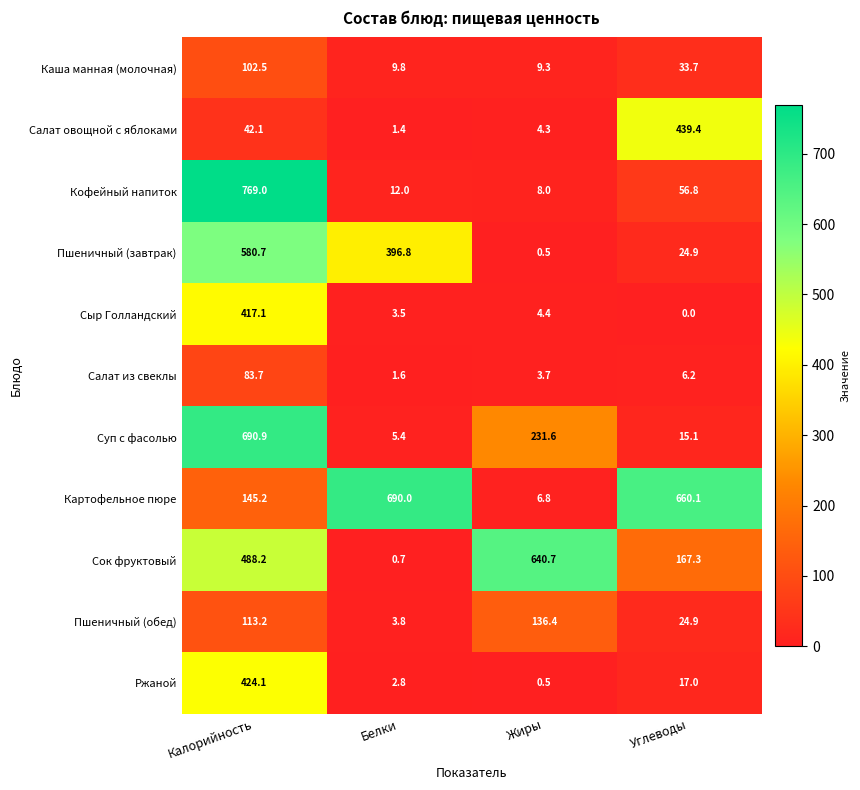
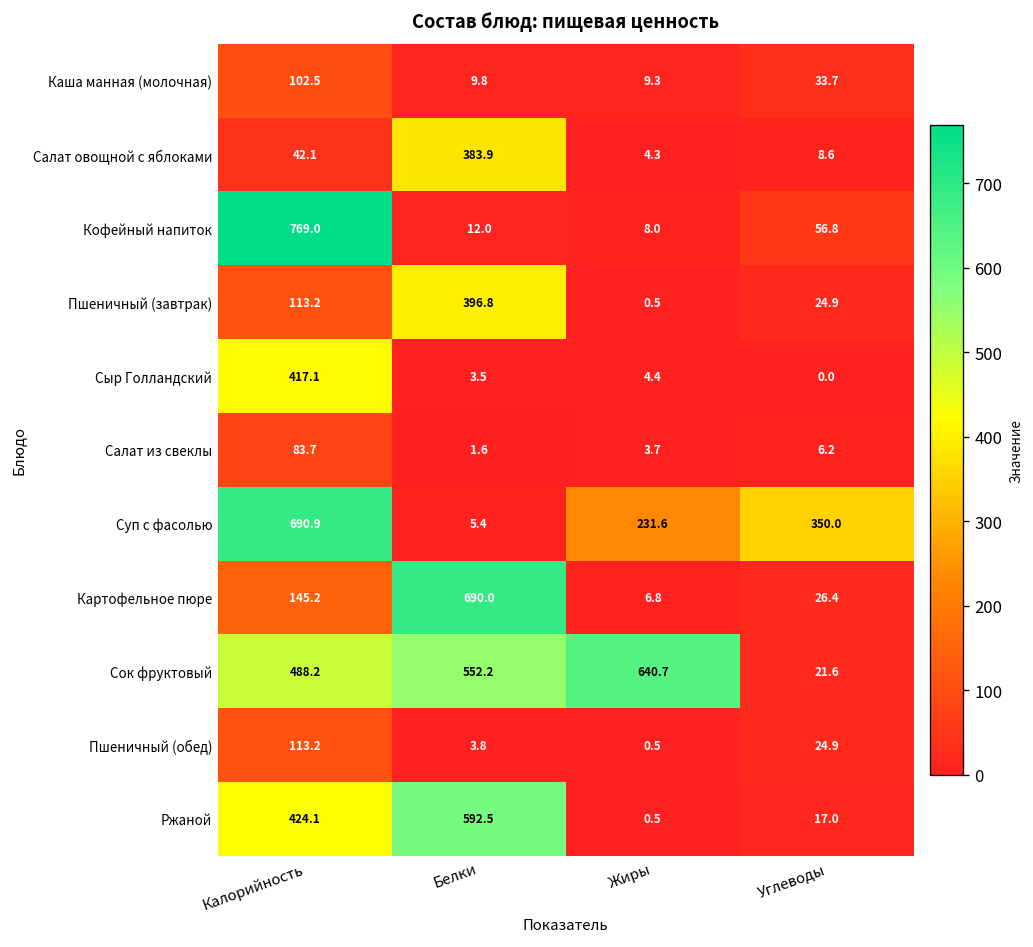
Салат овощной с яблоками, Белки: 1.4 -> 383.9
Салат овощной с яблоками, Углеводы: 439.4 -> 8.6
Пшеничный (завтрак), Калорийность: 580.7 -> 113.2
Суп с фасолью, Углеводы: 15.1 -> 350.0
Картофельное пюре, Углеводы: 660.1 -> 26.4
Сок фруктовый, Белки: 0.7 -> 552.2
Сок фруктовый, Углеводы: 167.3 -> 21.6
Пшеничный (обед), Жиры: 136.4 -> 0.5
Ржаной, Белки: 2.8 -> 592.5
